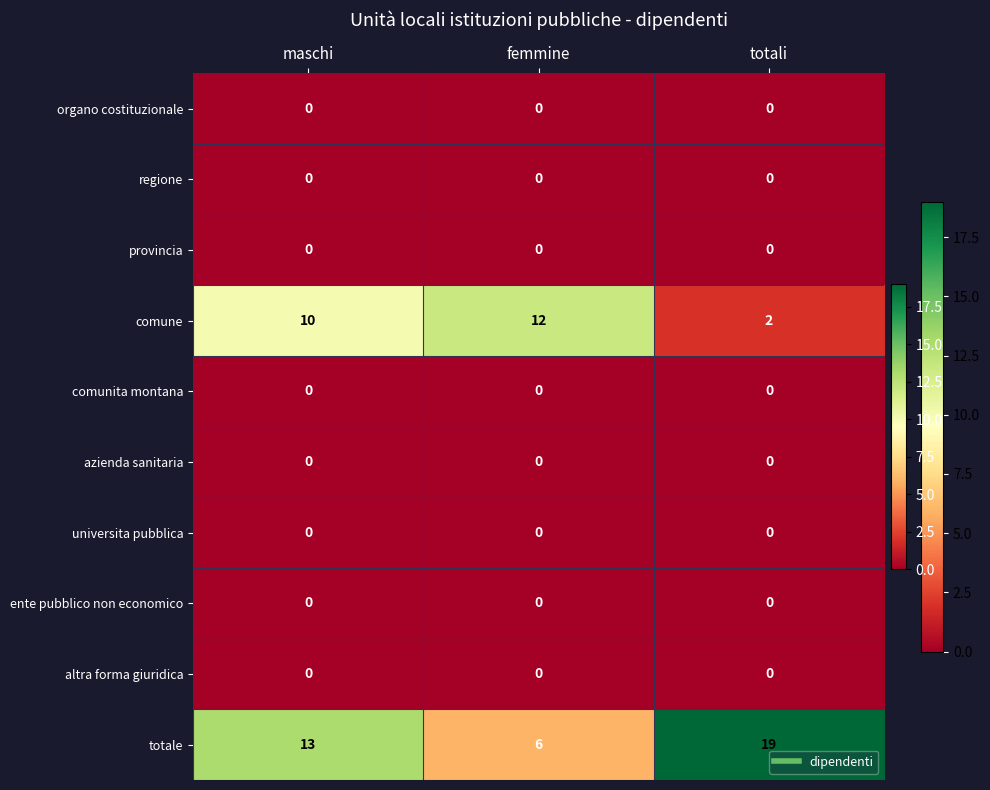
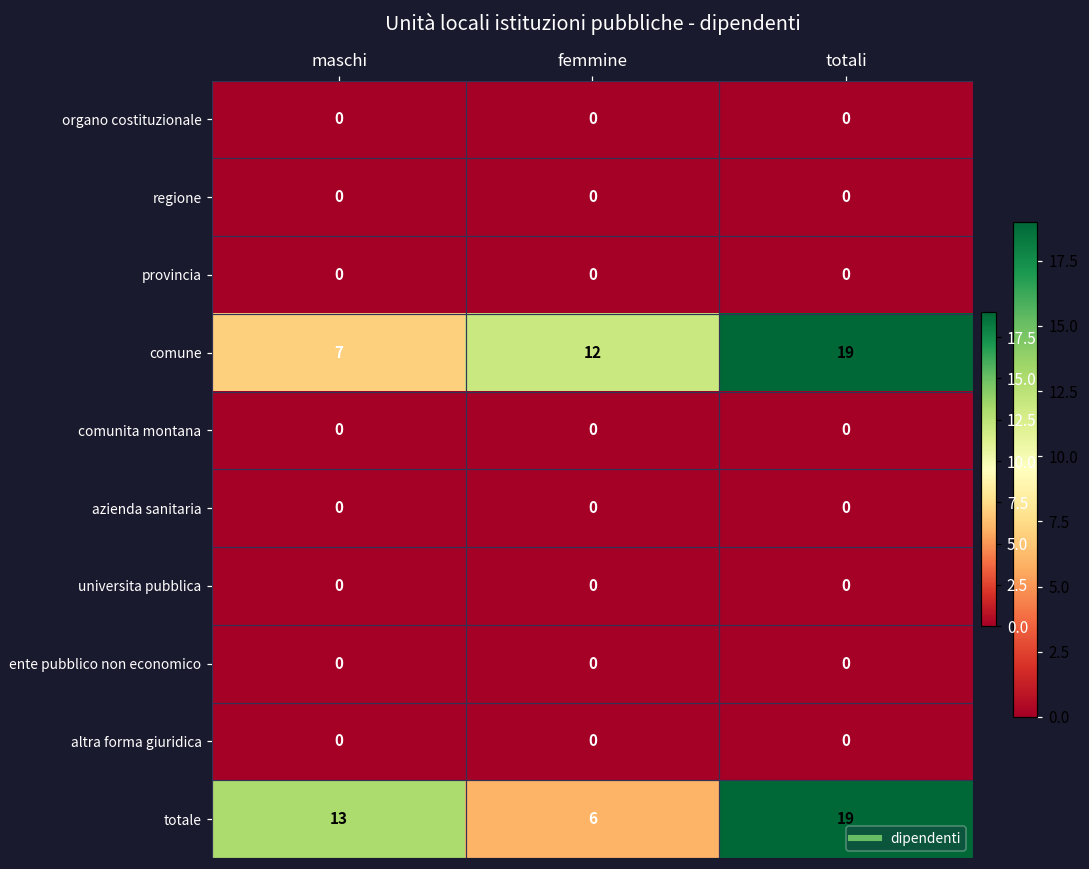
comune, maschi: 10 -> 7
comune, totali: 2 -> 19
